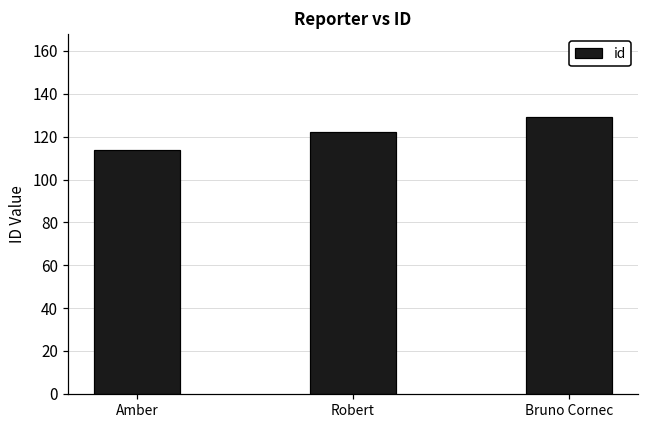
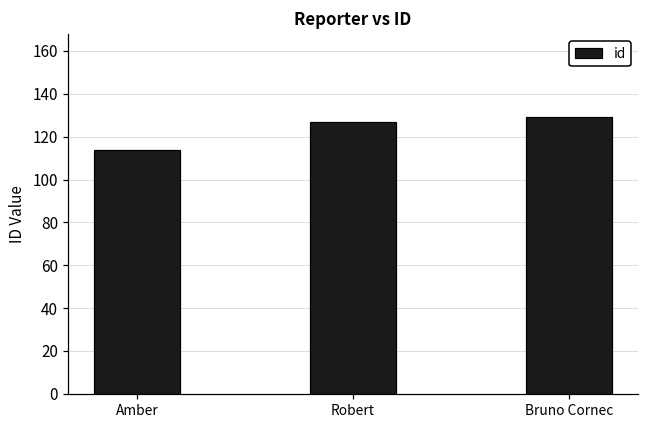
Robert: 122 -> 127
